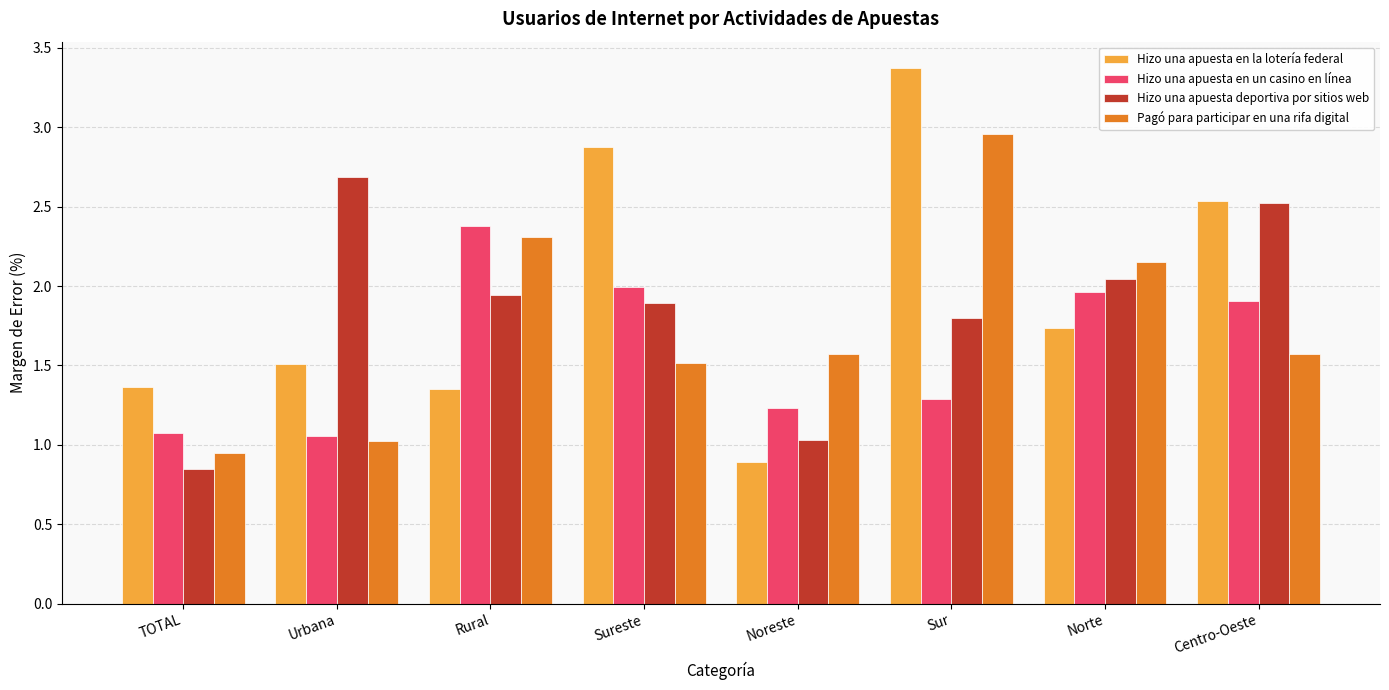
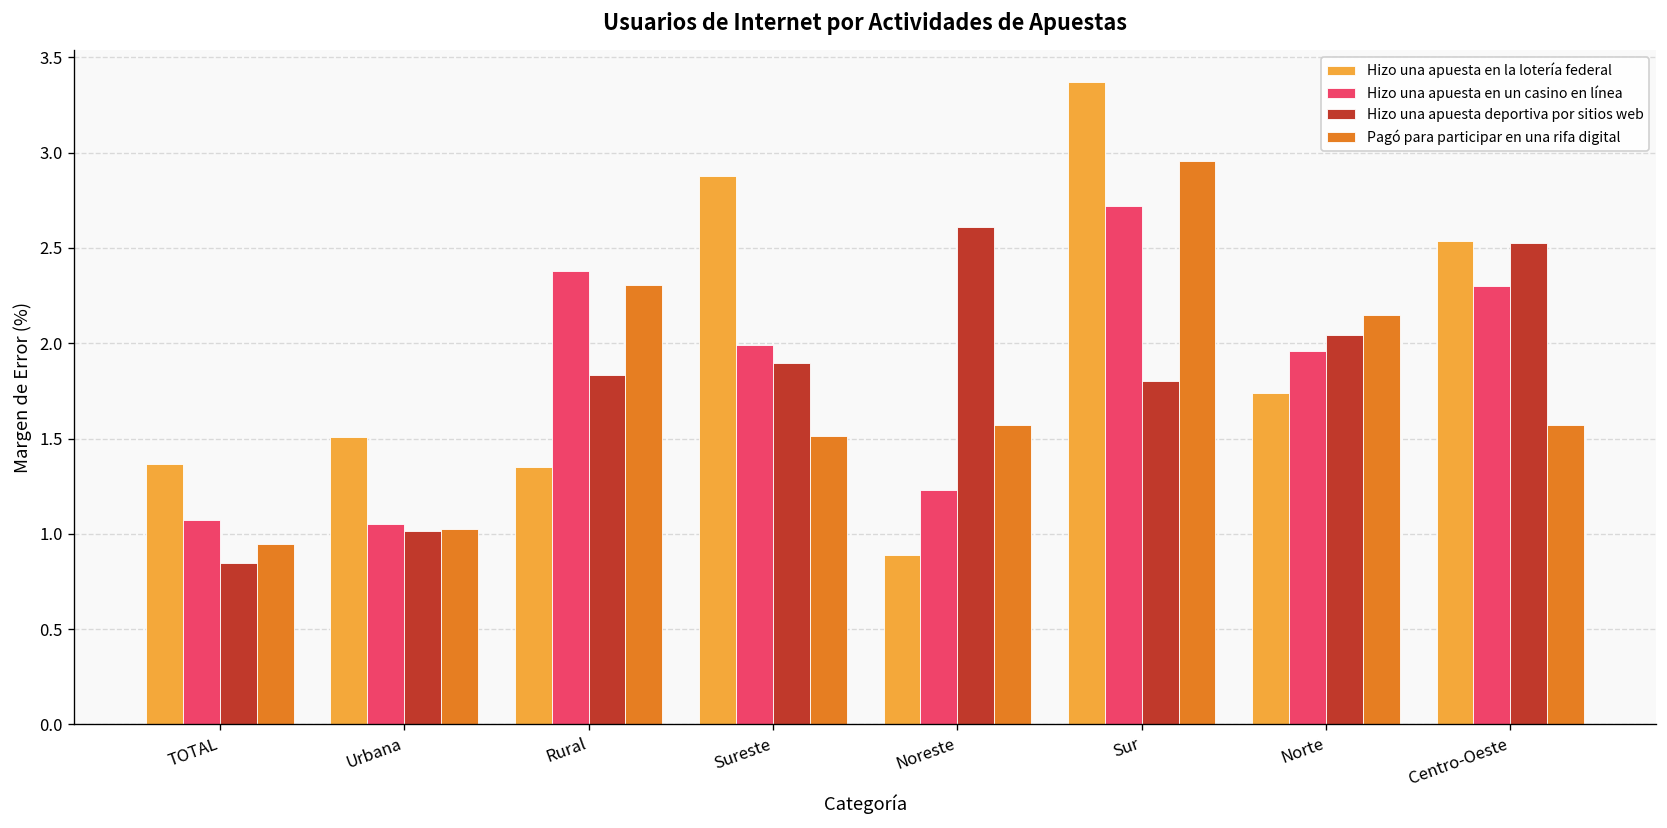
Hizo una apuesta deportiva por sitios web, Urbana: 2.68 -> 1.02
Hizo una apuesta deportiva por sitios web, Rural: 1.94 -> 1.83
Hizo una apuesta deportiva por sitios web, Noreste: 1.03 -> 2.61
Hizo una apuesta en un casino en línea, Sur: 1.29 -> 2.72
Hizo una apuesta en un casino en línea, Centro-Oeste: 1.91 -> 2.30
